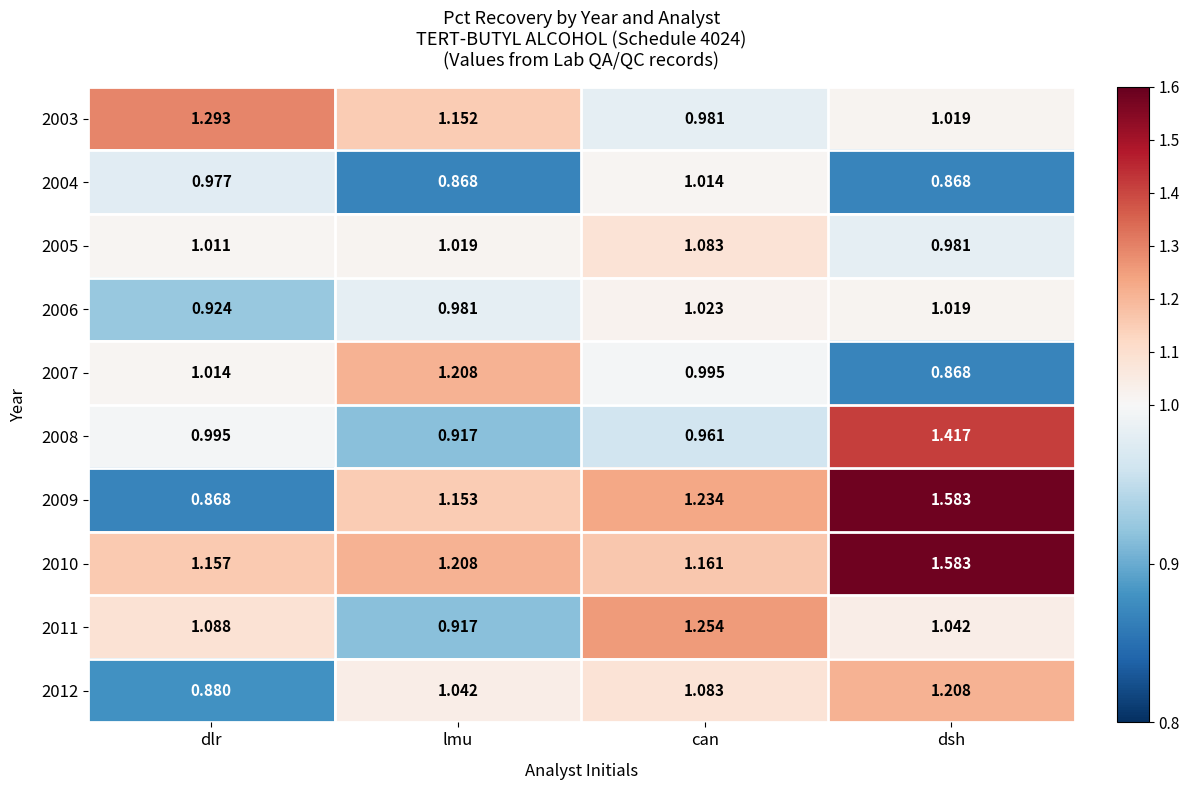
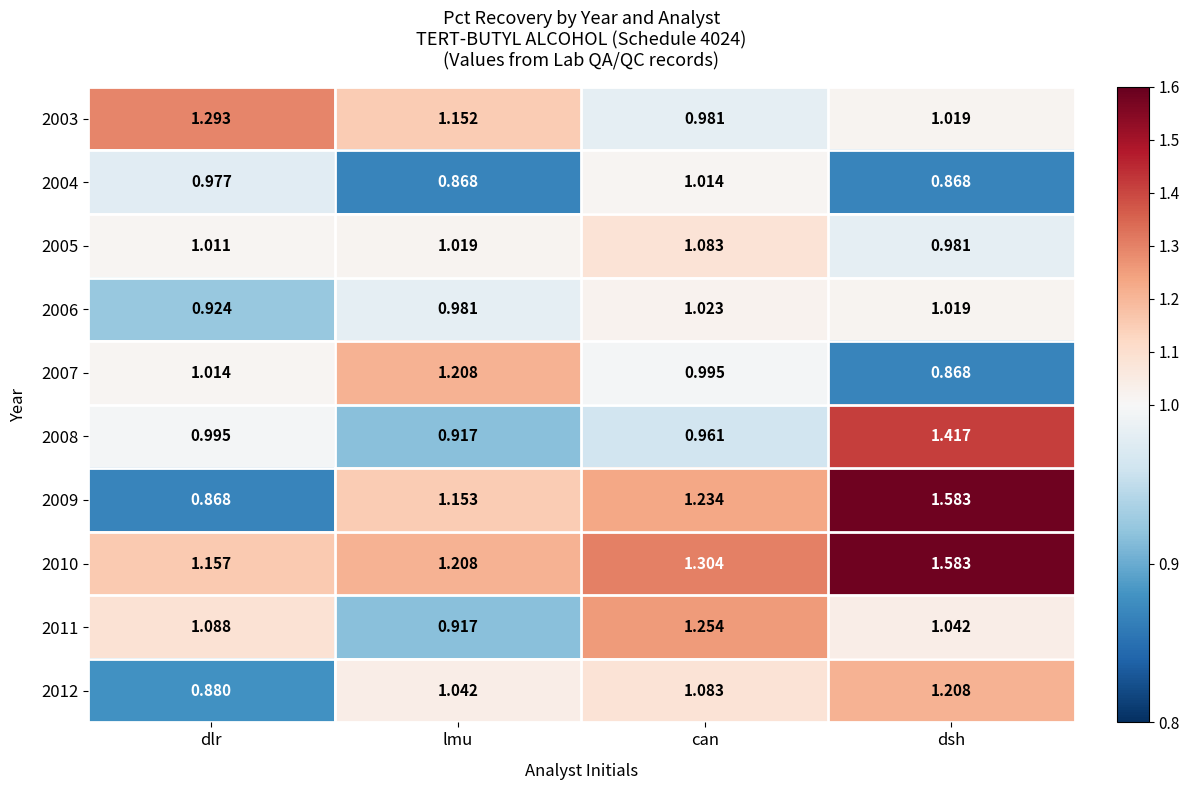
2010, can: 1.161 -> 1.304
